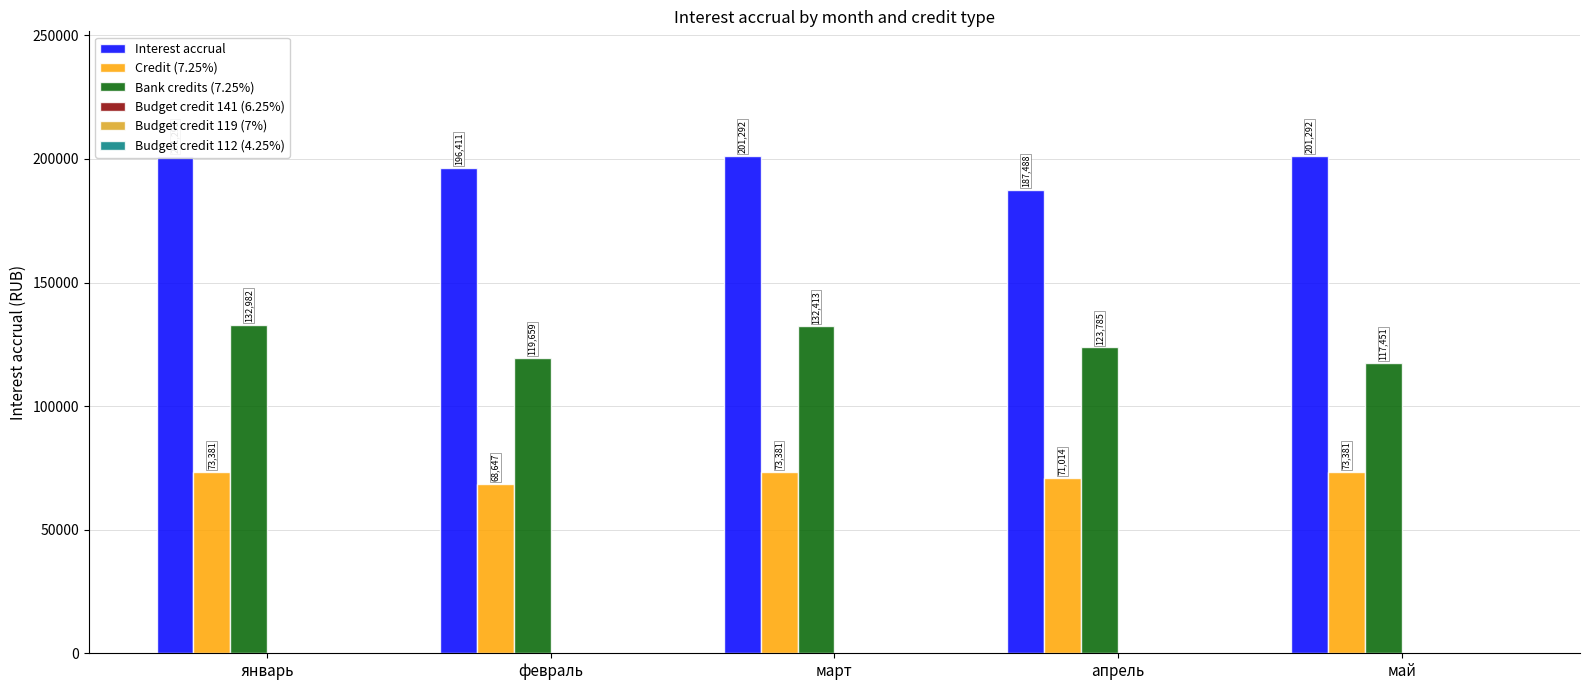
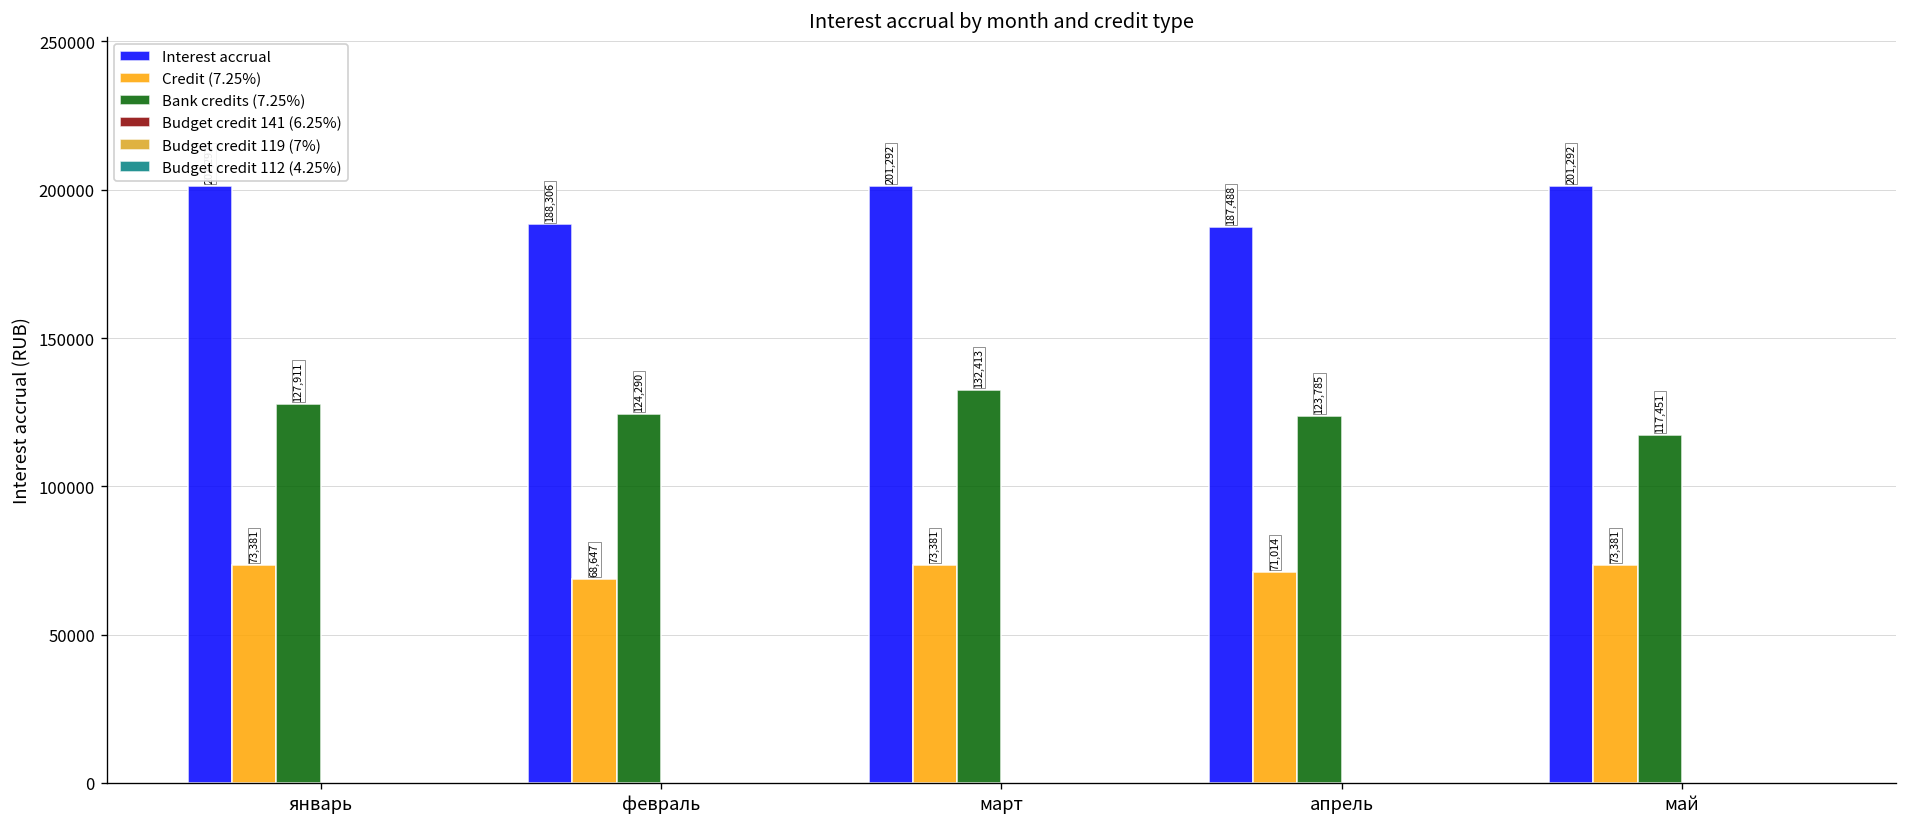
Bank credits (7.25%), январь: 132,982 -> 127,911
Interest accrual, февраль: 196,411 -> 188,306
Bank credits (7.25%), февраль: 119,659 -> 124,290
